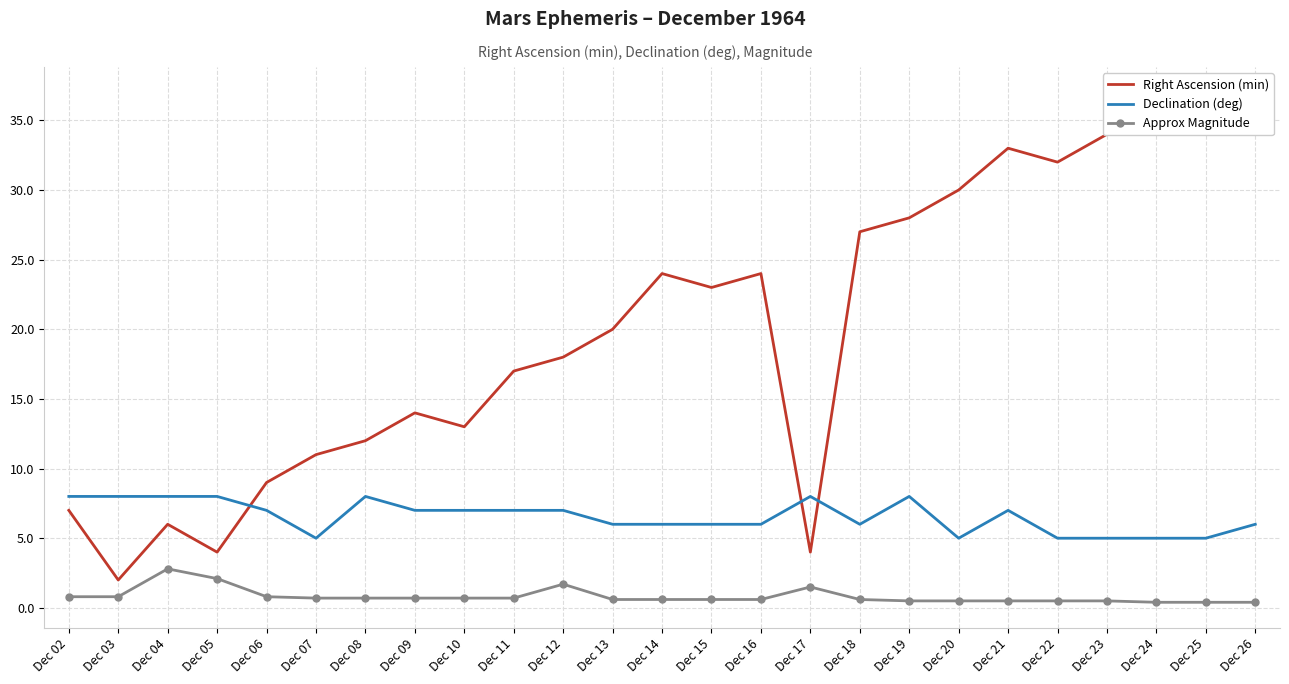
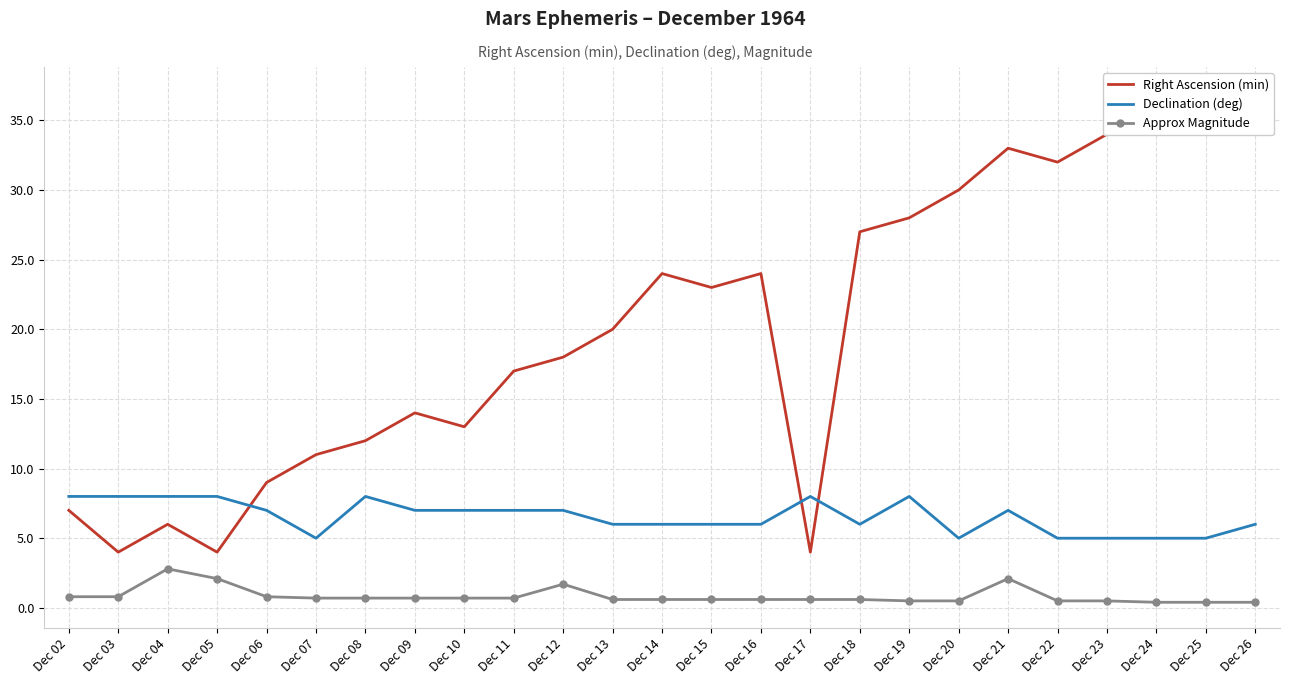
Right Ascension (min), Dec 03: 2 -> 4
Approx Magnitude, Dec 17: 1.5 -> 0.6
Approx Magnitude, Dec 21: 0.5 -> 2.1
